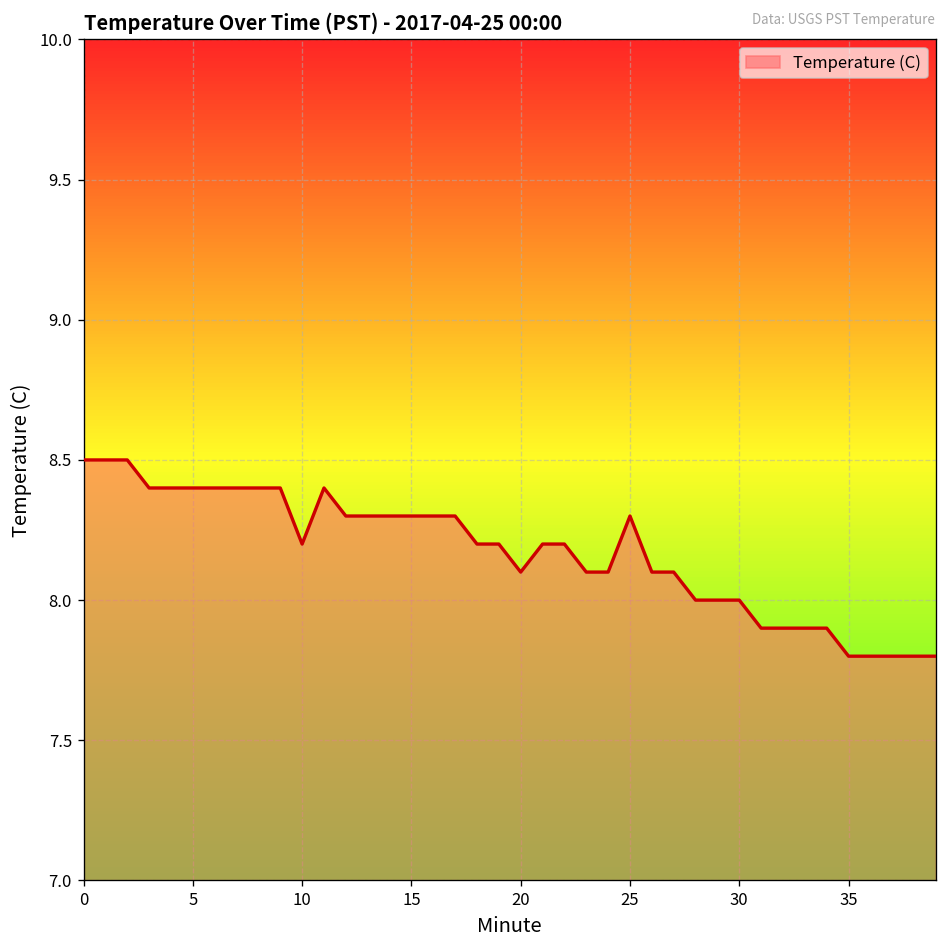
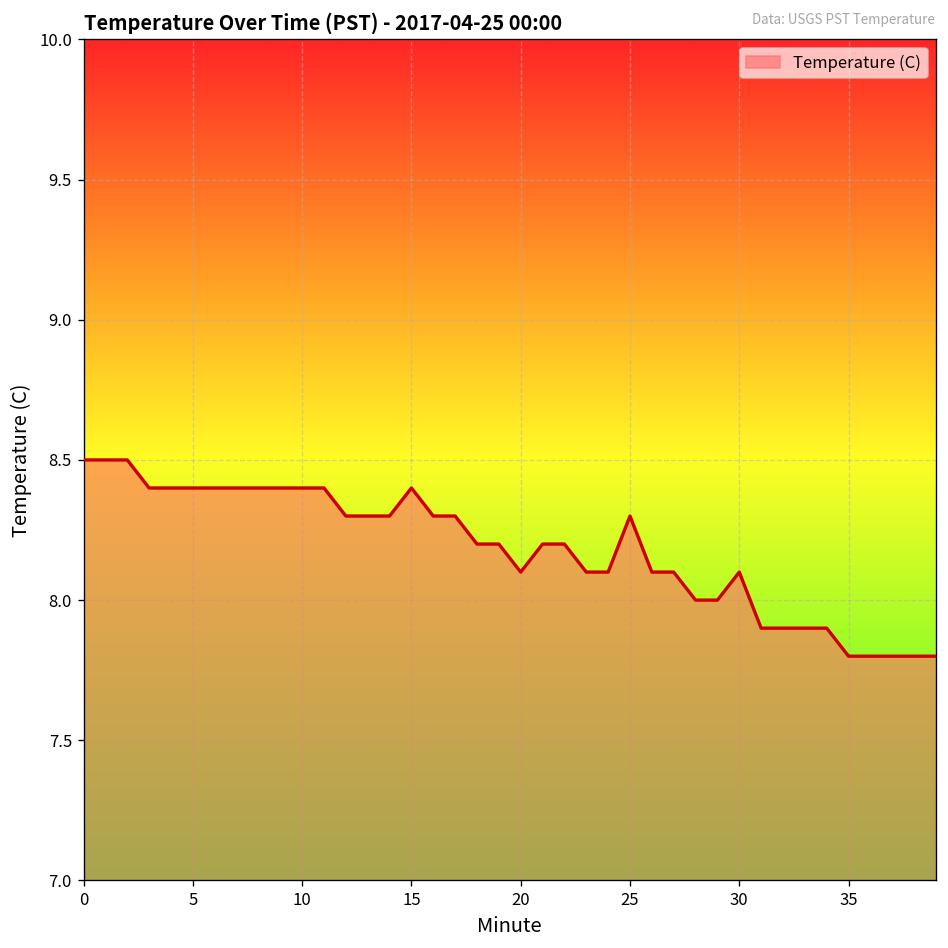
10: 8.2 -> 8.4
15: 8.3 -> 8.4
30: 8.0 -> 8.1
